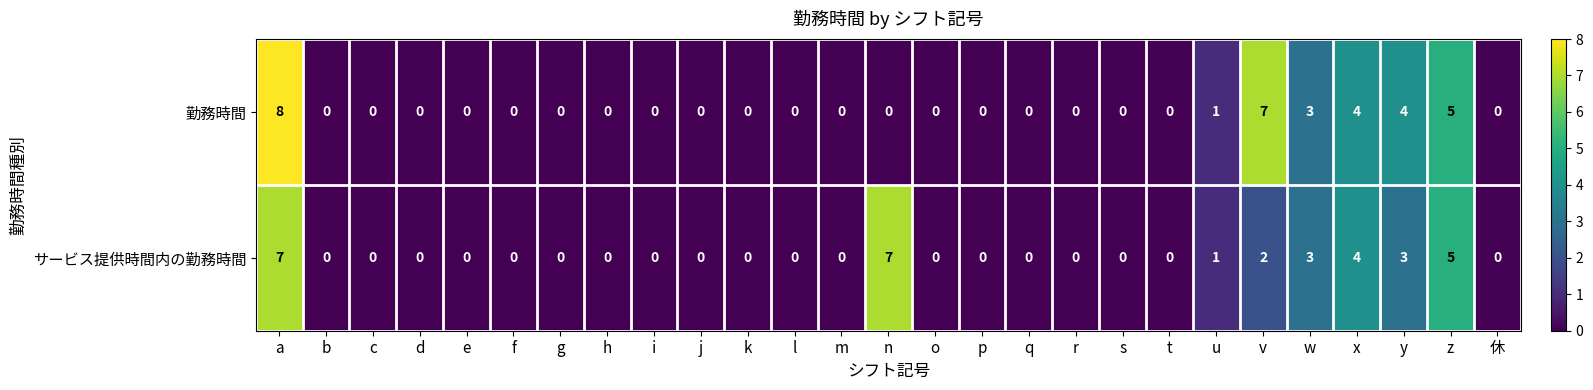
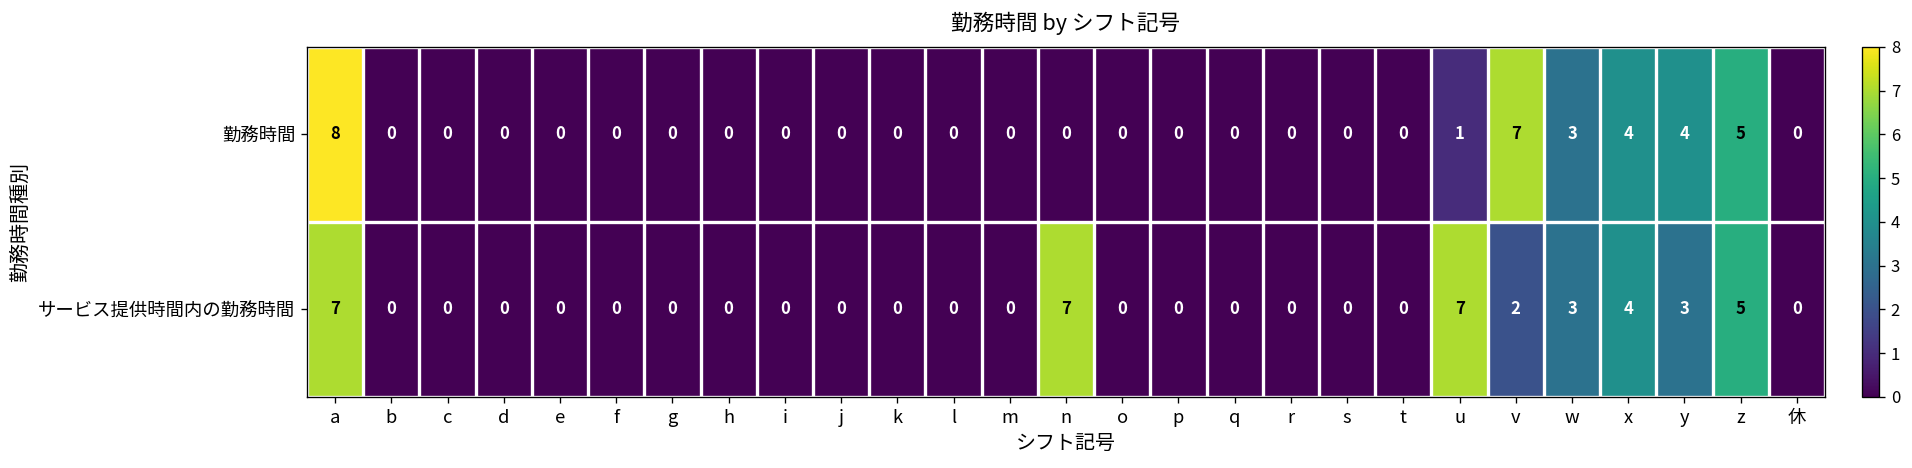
サービス提供時間内の勤務時間, u: 1 -> 7
